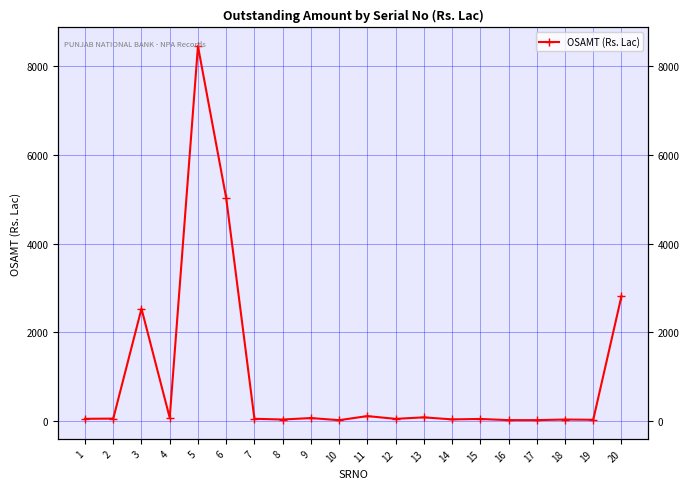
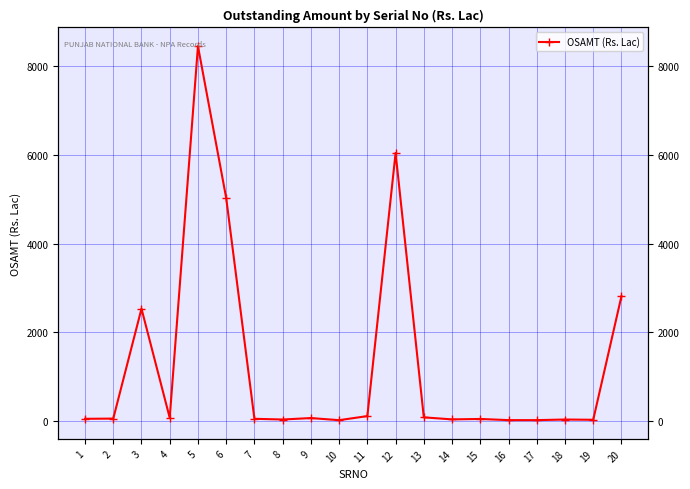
12: 100 -> 6000
